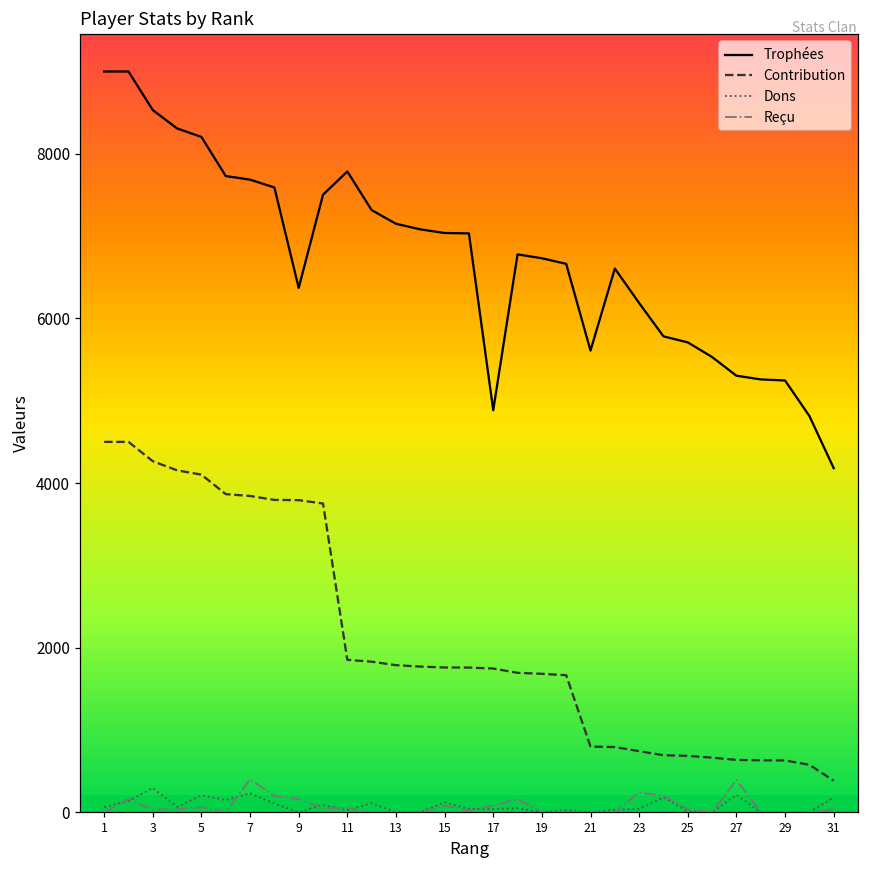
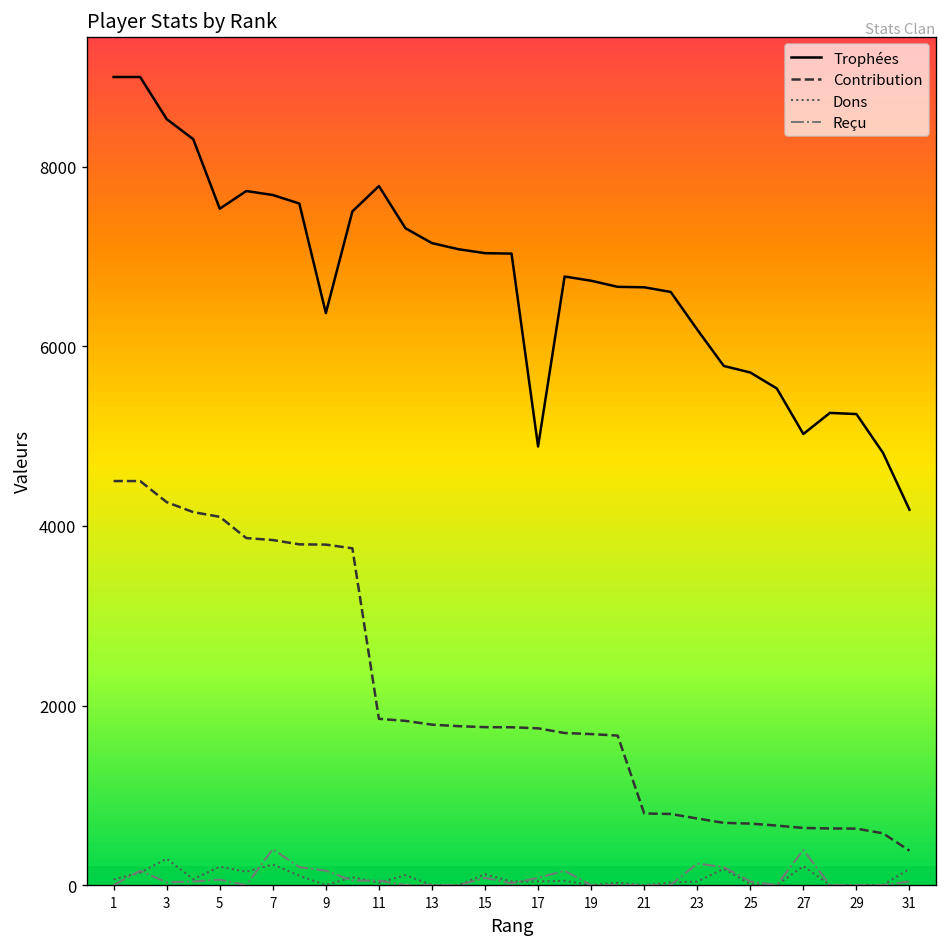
Trophées, 5: 8200 -> 7500
Trophées, 21: 5600 -> 6700
Trophées, 27: 5300 -> 5000
